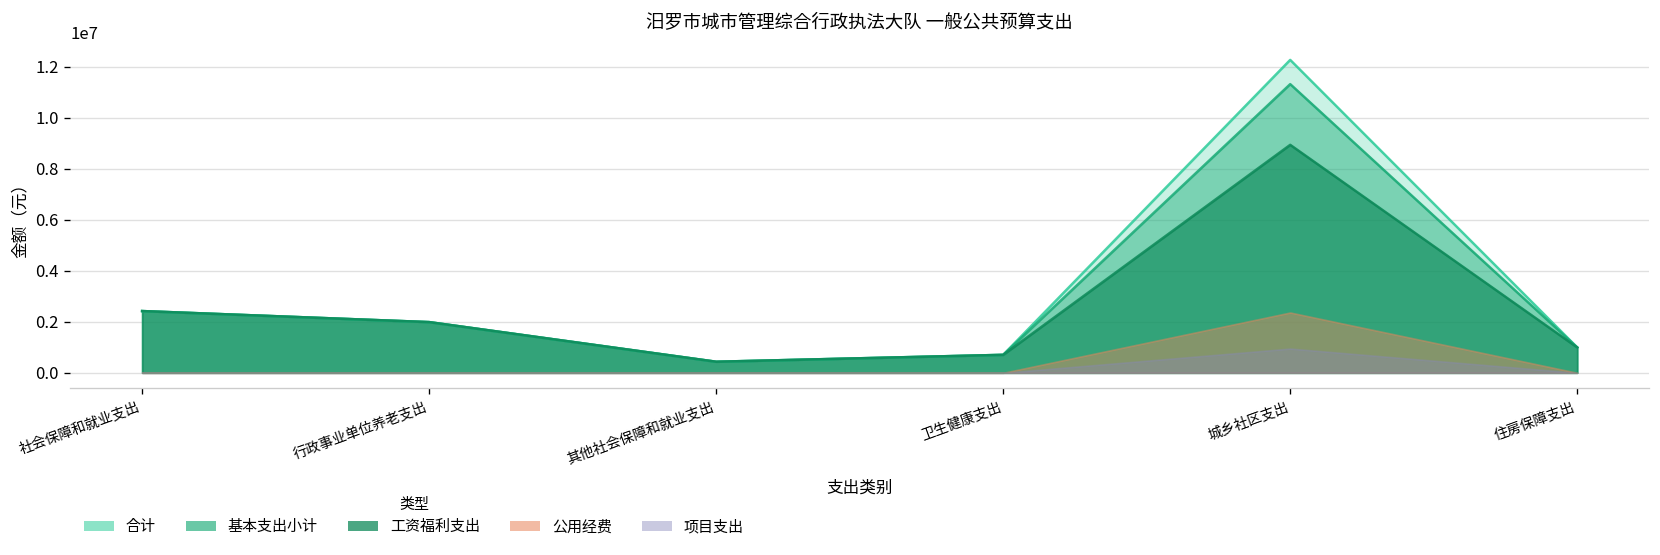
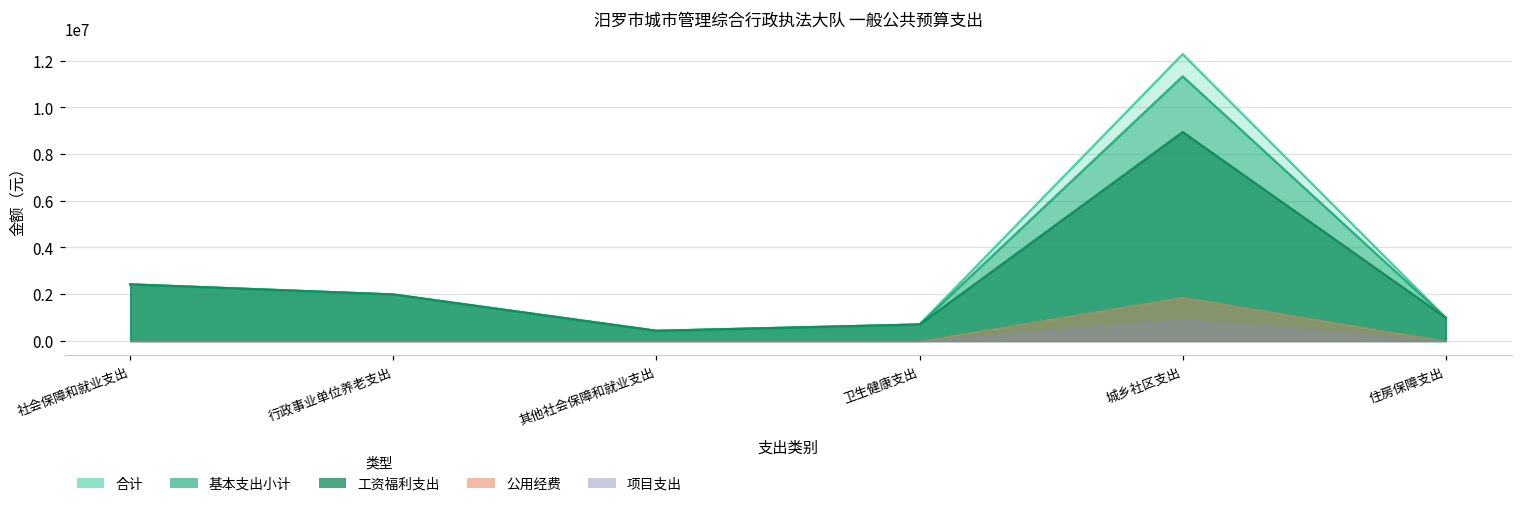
公用经费, 城乡社区支出: 2400000 -> 1900000
